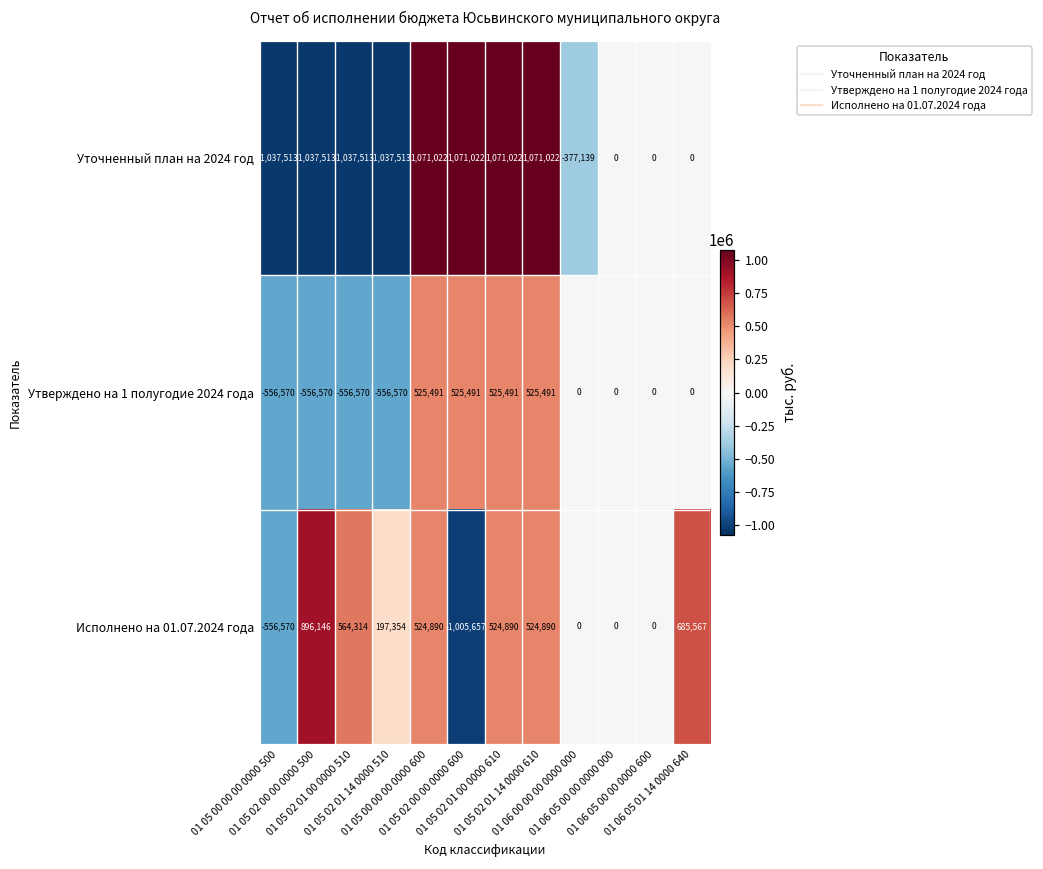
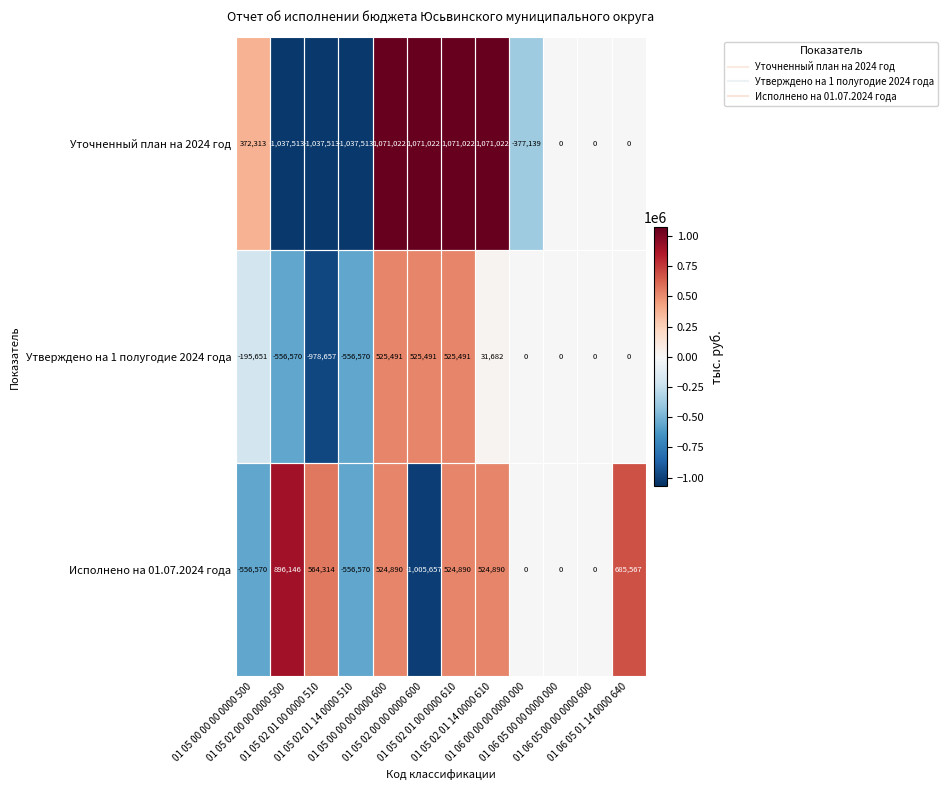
Уточненный план на 2024 год, 01 05 00 00 00 0000 500: -1,037,513 -> 372,313
Утверждено на 1 полугодие 2024 года, 01 05 00 00 00 0000 500: -556,570 -> -195,651
Утверждено на 1 полугодие 2024 года, 01 05 02 01 00 0000 510: -556,570 -> -978,657
Утверждено на 1 полугодие 2024 года, 01 05 02 01 14 0000 610: 525,491 -> 31,682
Исполнено на 01.07.2024 года, 01 05 02 01 14 0000 510: 197,354 -> -556,570
